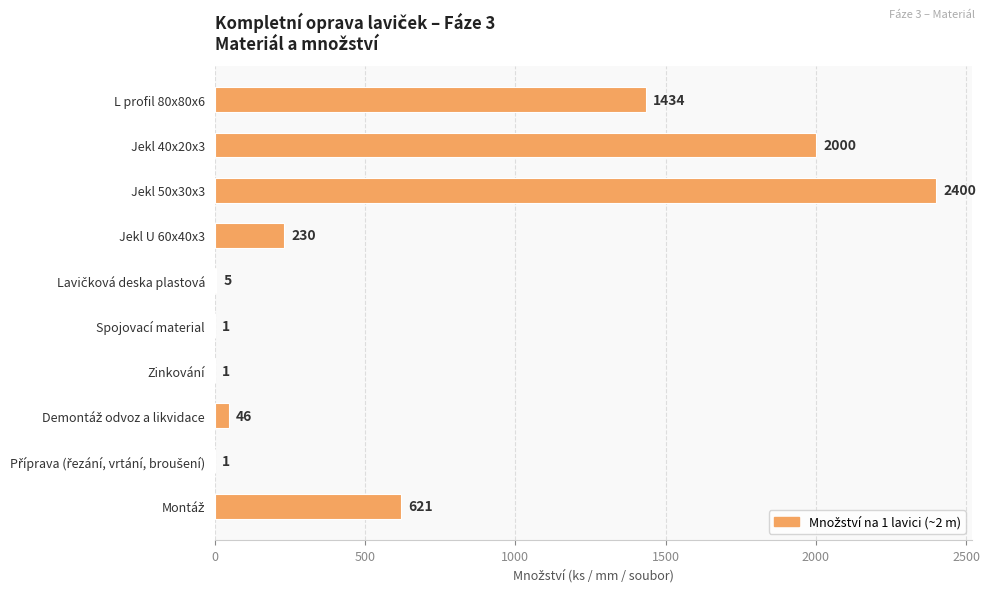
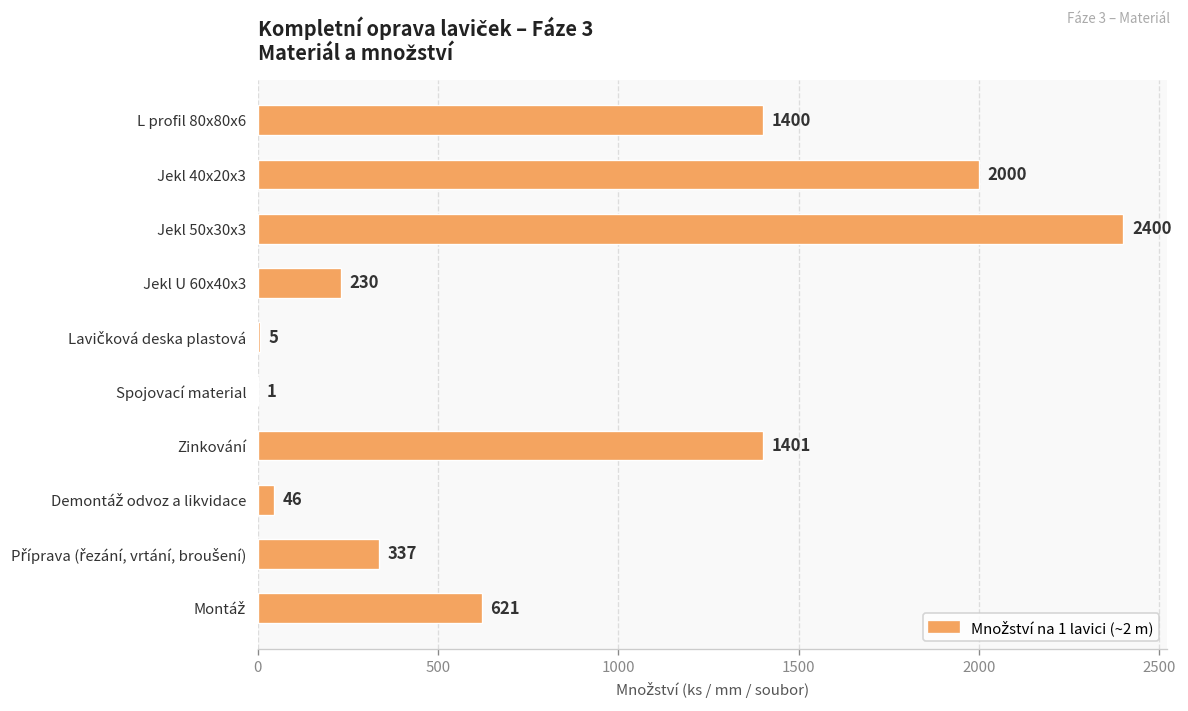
L profil 80x80x6: 1434 -> 1400
Zinkování: 1 -> 1401
Příprava (řezání, vrtání, broušení): 1 -> 337
